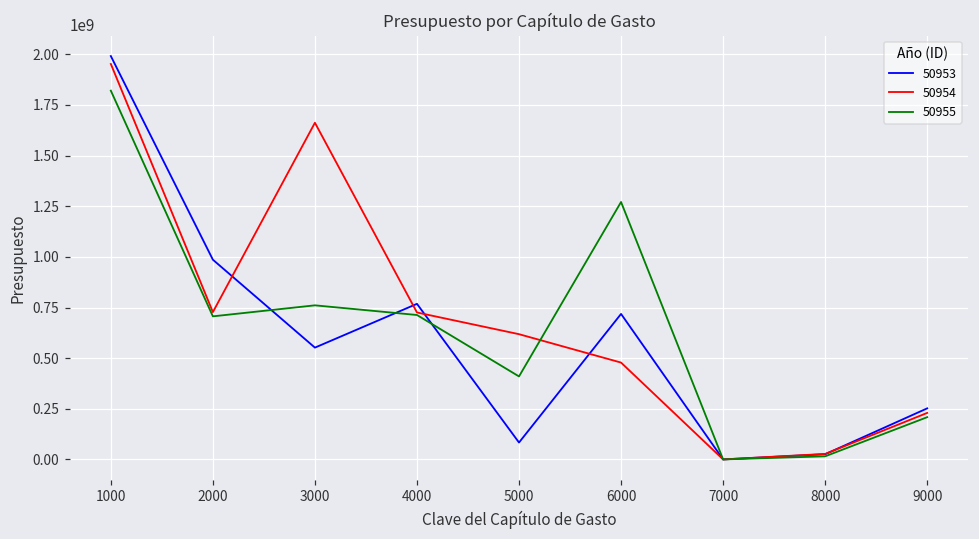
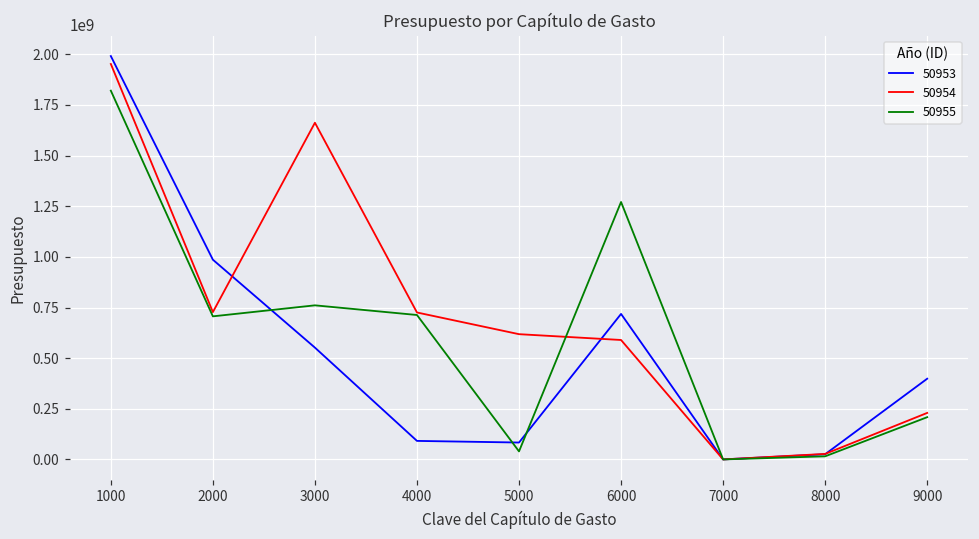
50953, 4000: 770000000 -> 90000000
50955, 5000: 410000000 -> 40000000
50954, 6000: 480000000 -> 590000000
50953, 9000: 250000000 -> 400000000
